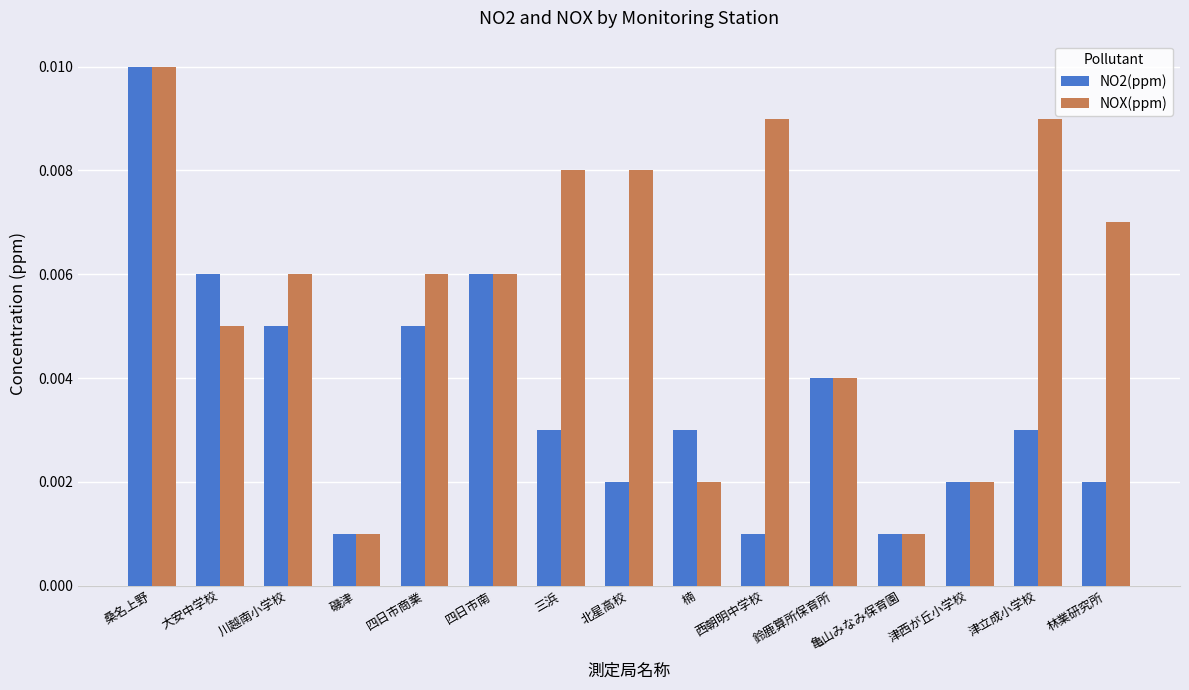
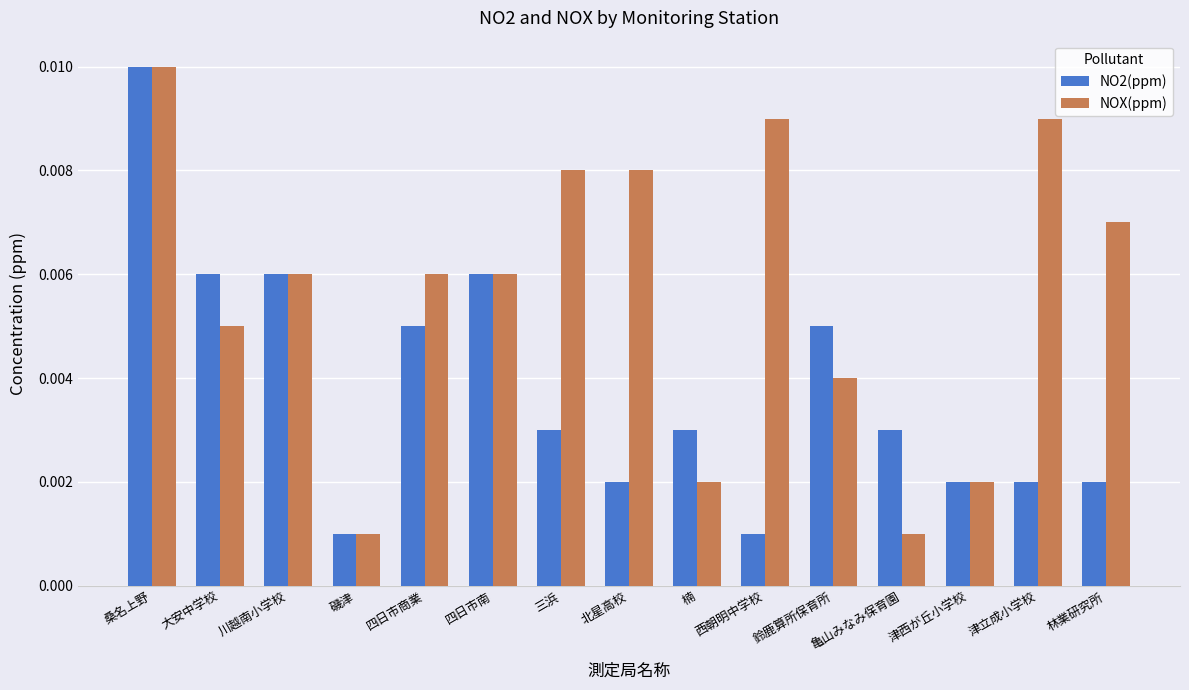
NO2(ppm), 川越南小学校: 0.005 -> 0.006
NO2(ppm), 鈴鹿算所保育所: 0.004 -> 0.005
NO2(ppm), 亀山みなみ保育園: 0.001 -> 0.003
NO2(ppm), 津立成小学校: 0.003 -> 0.002
